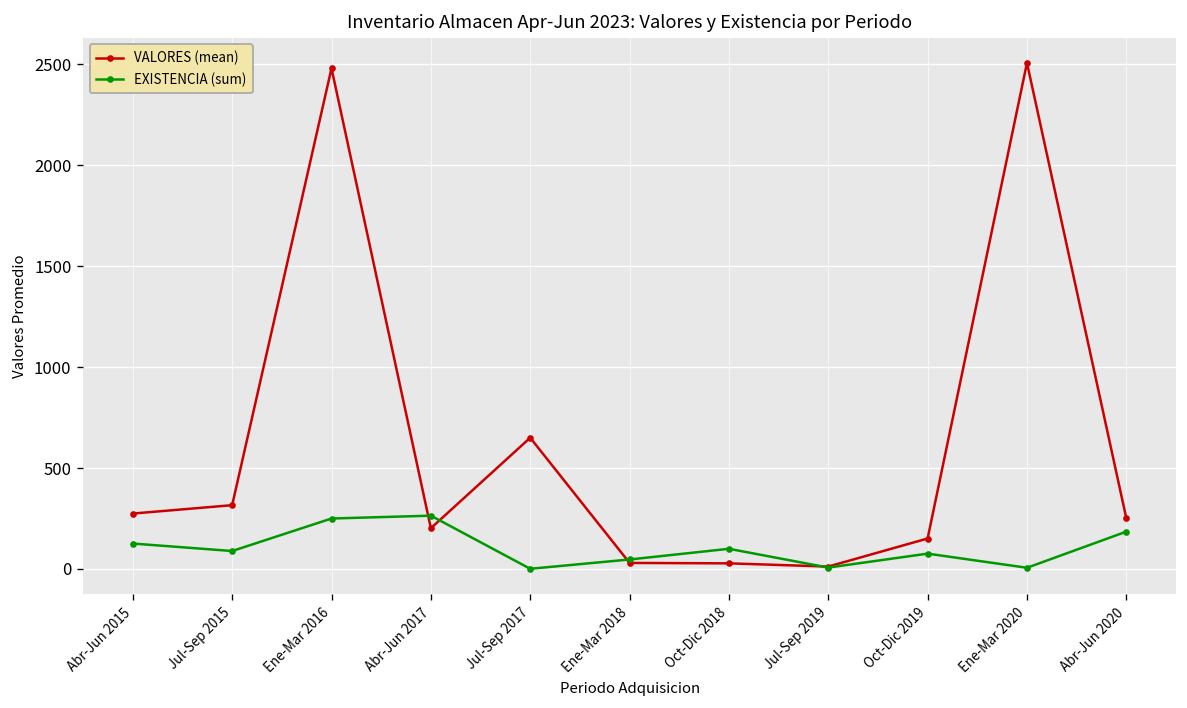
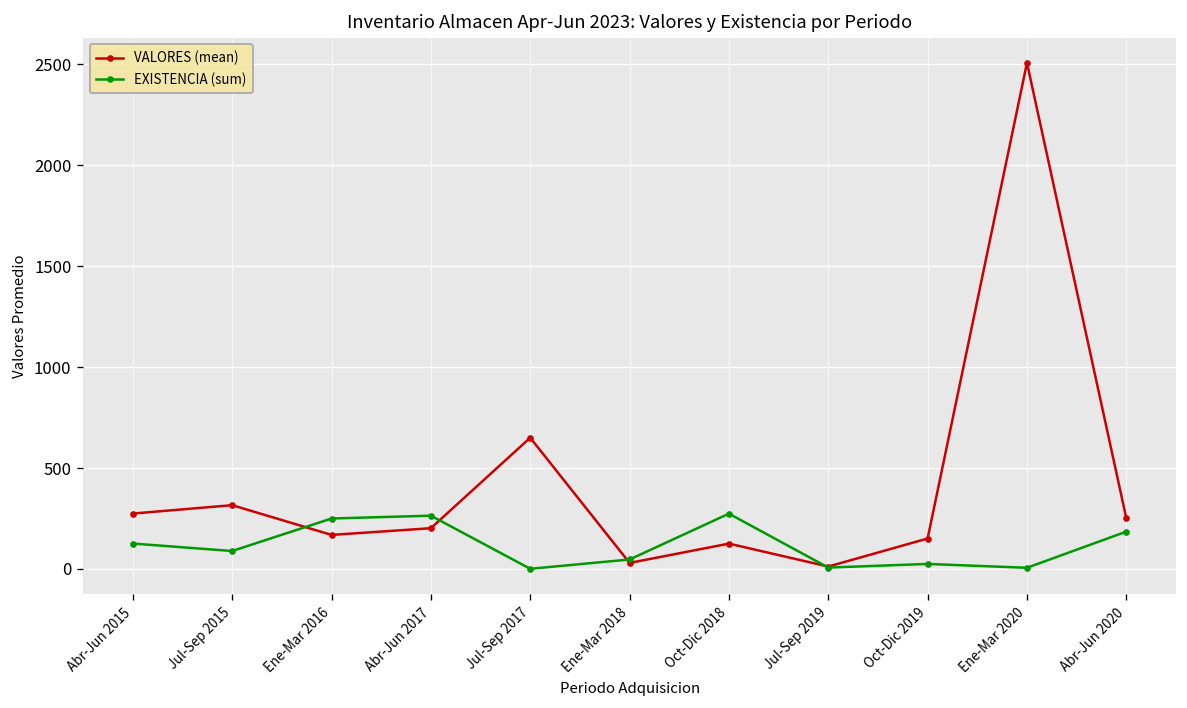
VALORES (mean), Ene-Mar 2016: 2480 -> 170
VALORES (mean), Oct-Dic 2018: 30 -> 130
EXISTENCIA (sum), Oct-Dic 2018: 100 -> 270
EXISTENCIA (sum), Oct-Dic 2019: 80 -> 30
